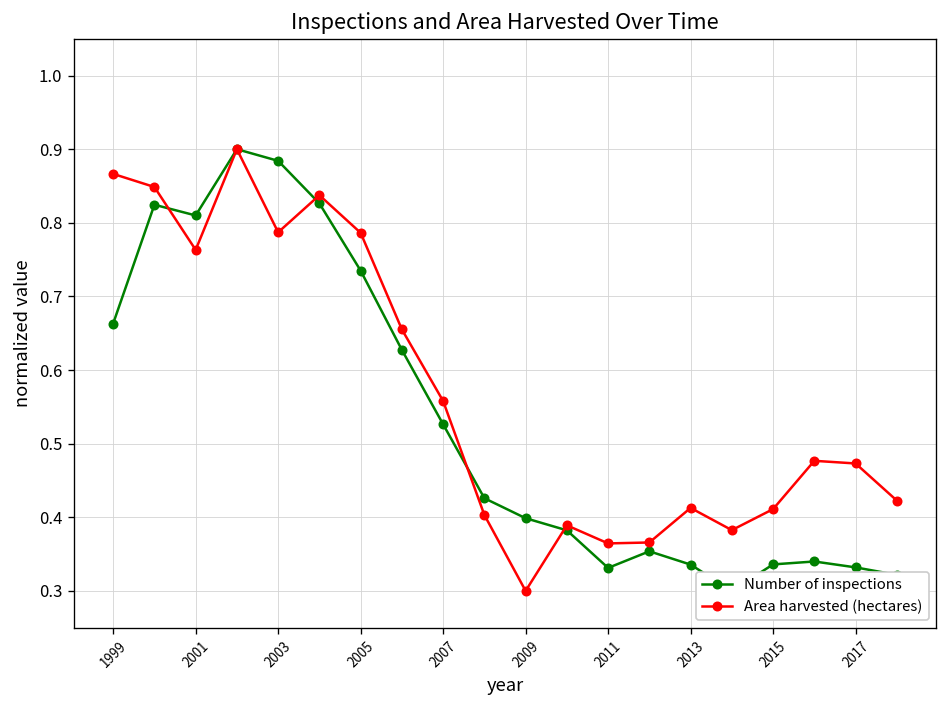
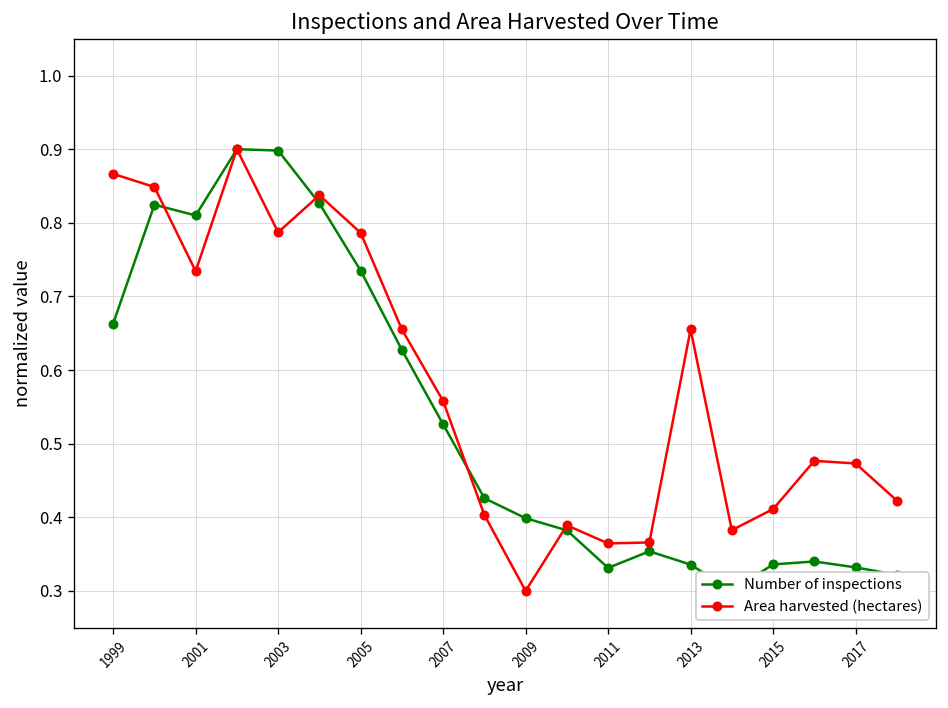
Area harvested (hectares), 2001: 0.76 -> 0.73
Number of inspections, 2003: 0.88 -> 0.90
Area harvested (hectares), 2013: 0.41 -> 0.66
